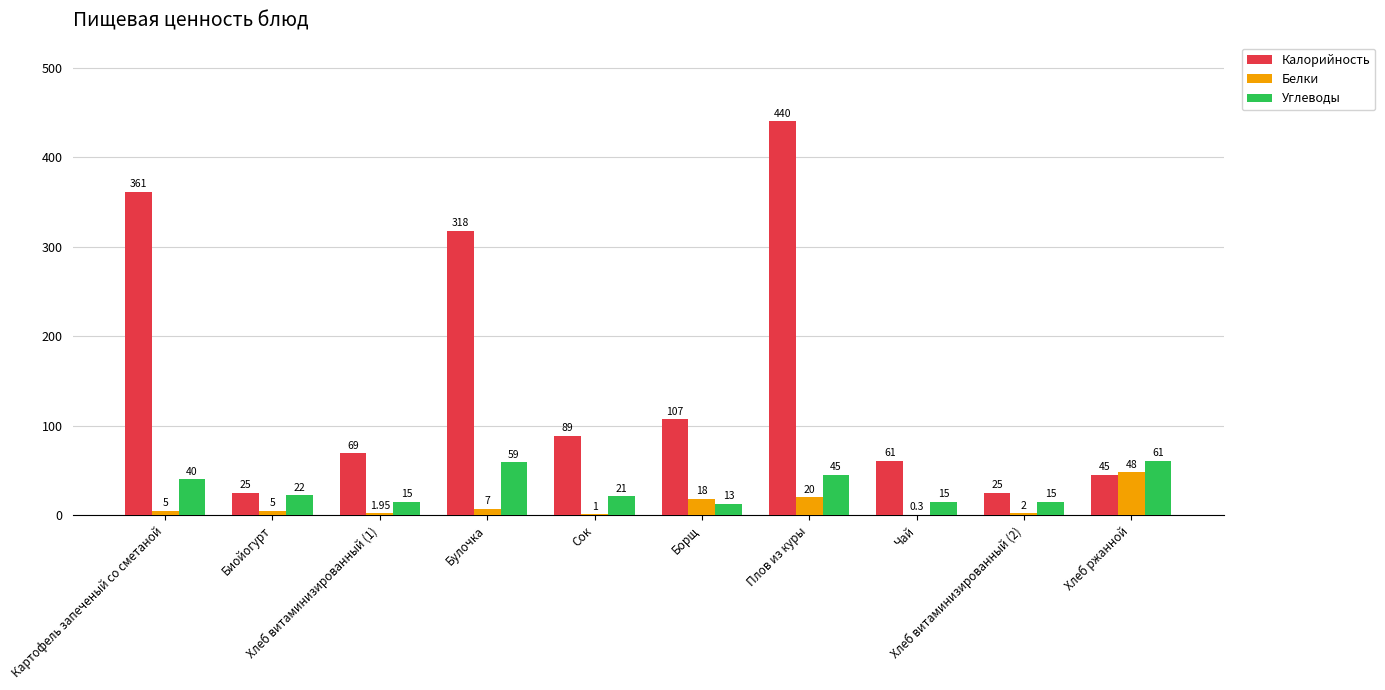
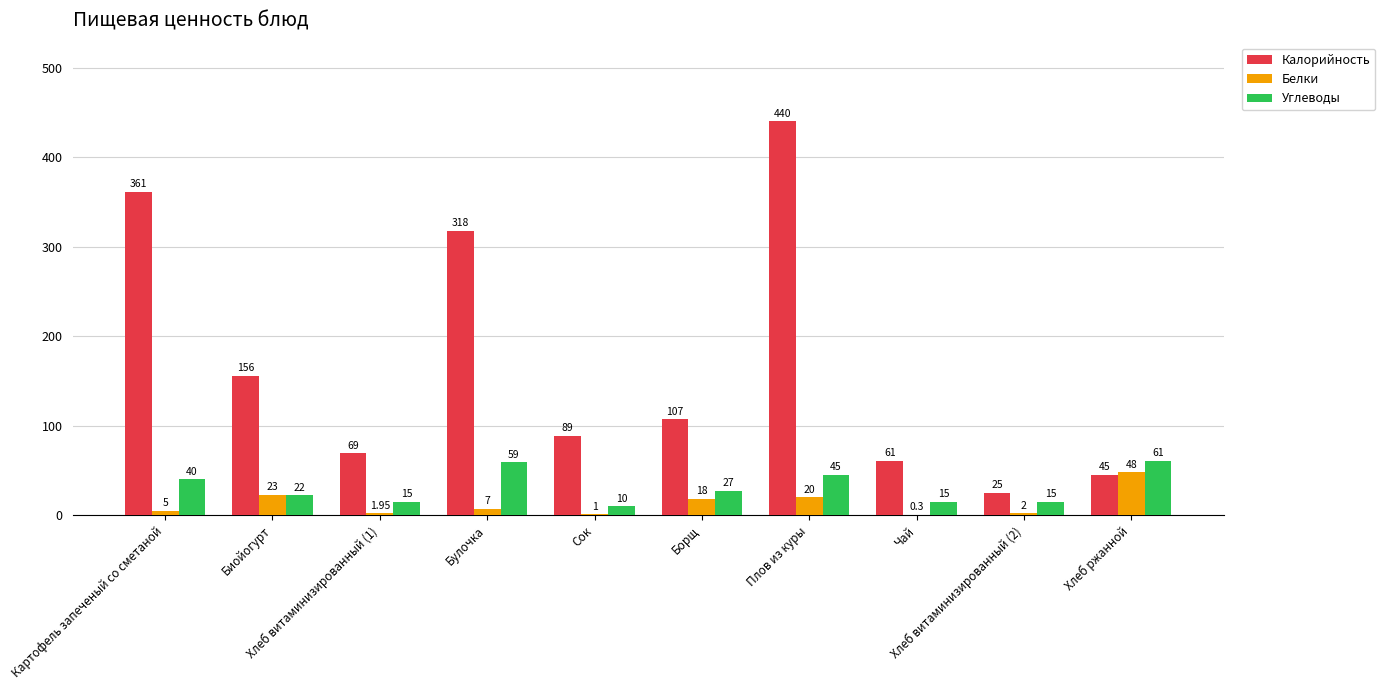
Калорийность, Биойогурт: 25 -> 156
Белки, Биойогурт: 5 -> 23
Углеводы, Сок: 21 -> 10
Углеводы, Борщ: 13 -> 27
